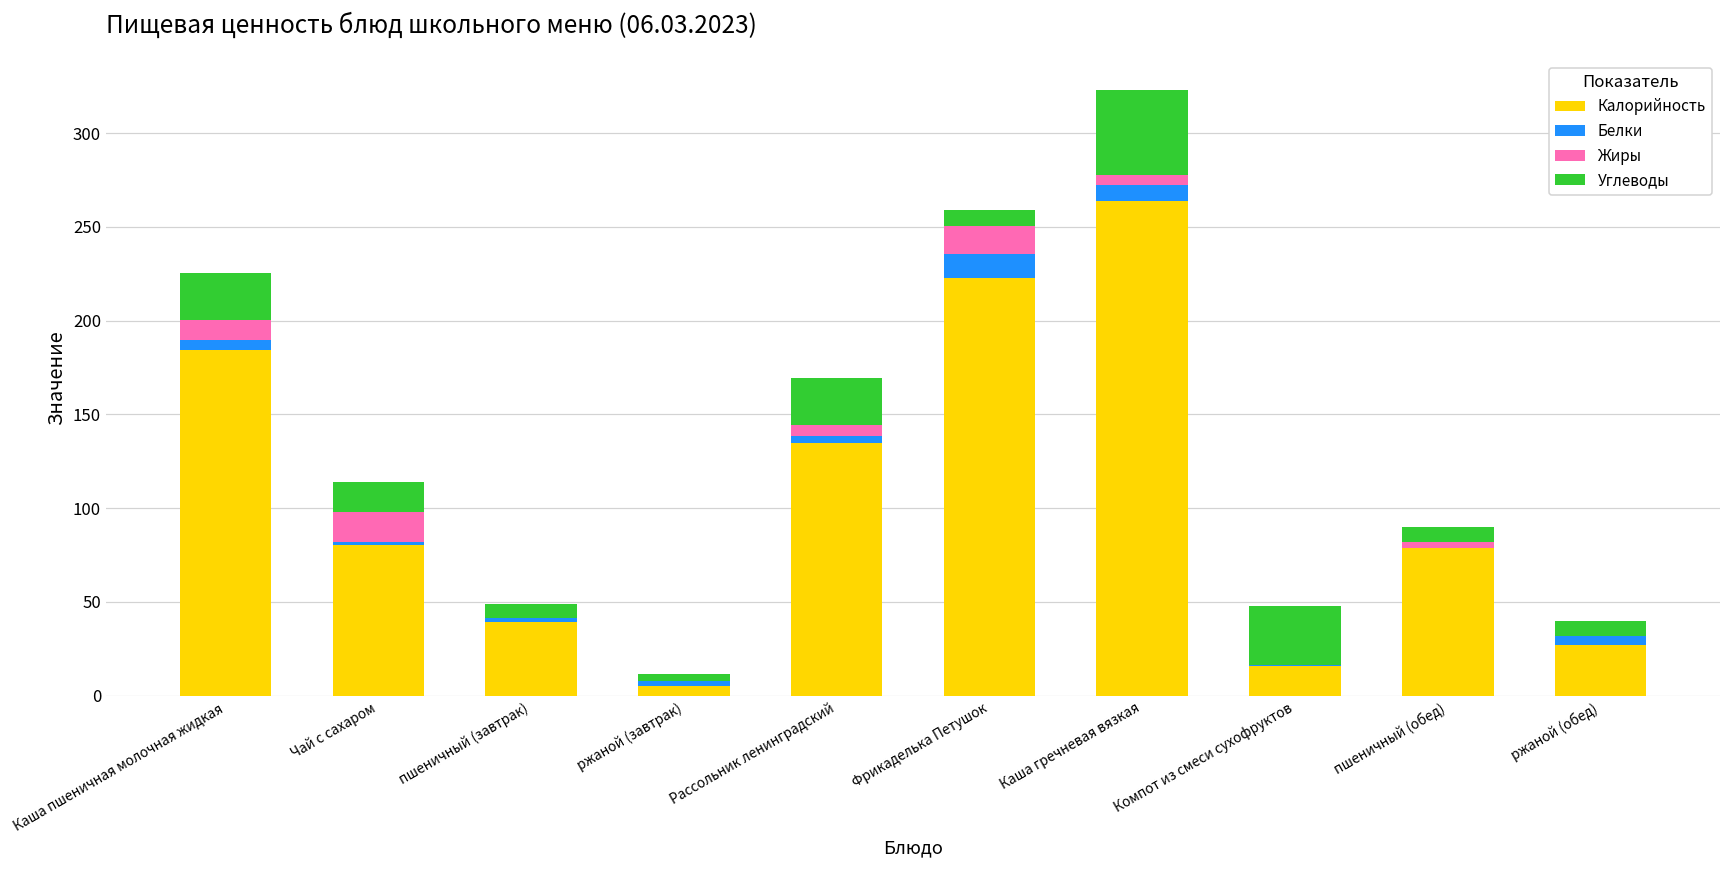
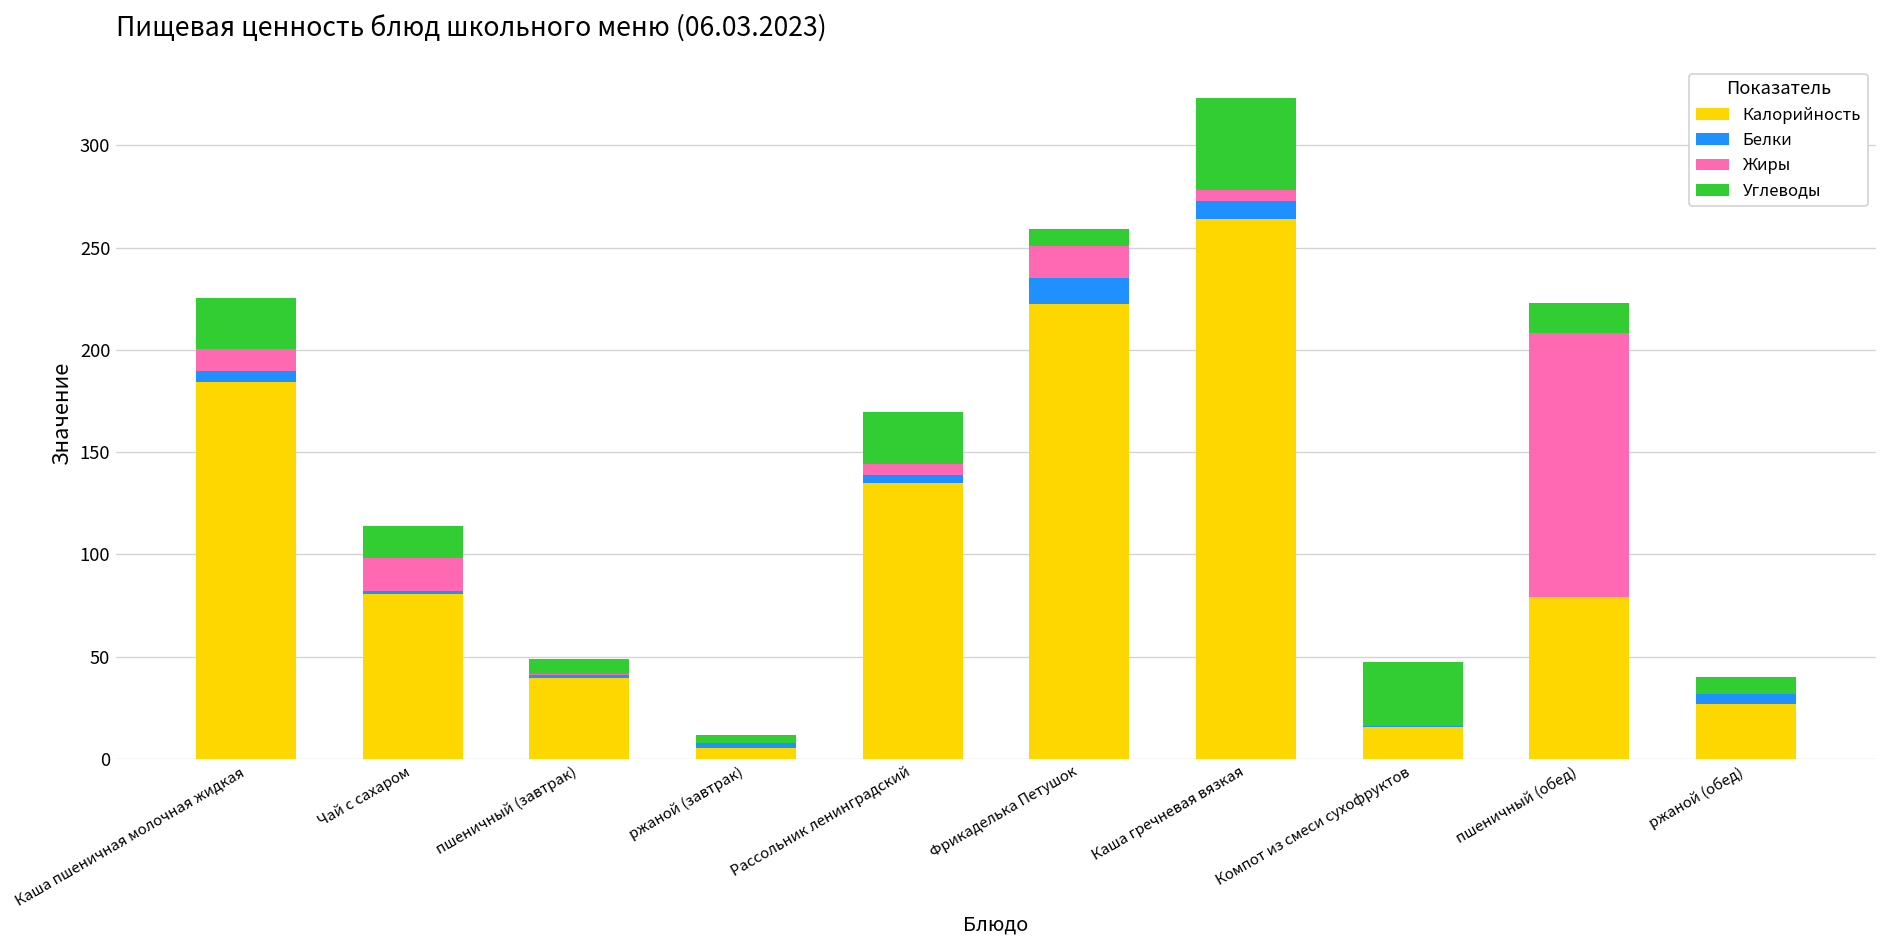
Жиры, пшеничный (обед): 3 -> 129
Углеводы, пшеничный (обед): 8 -> 15
